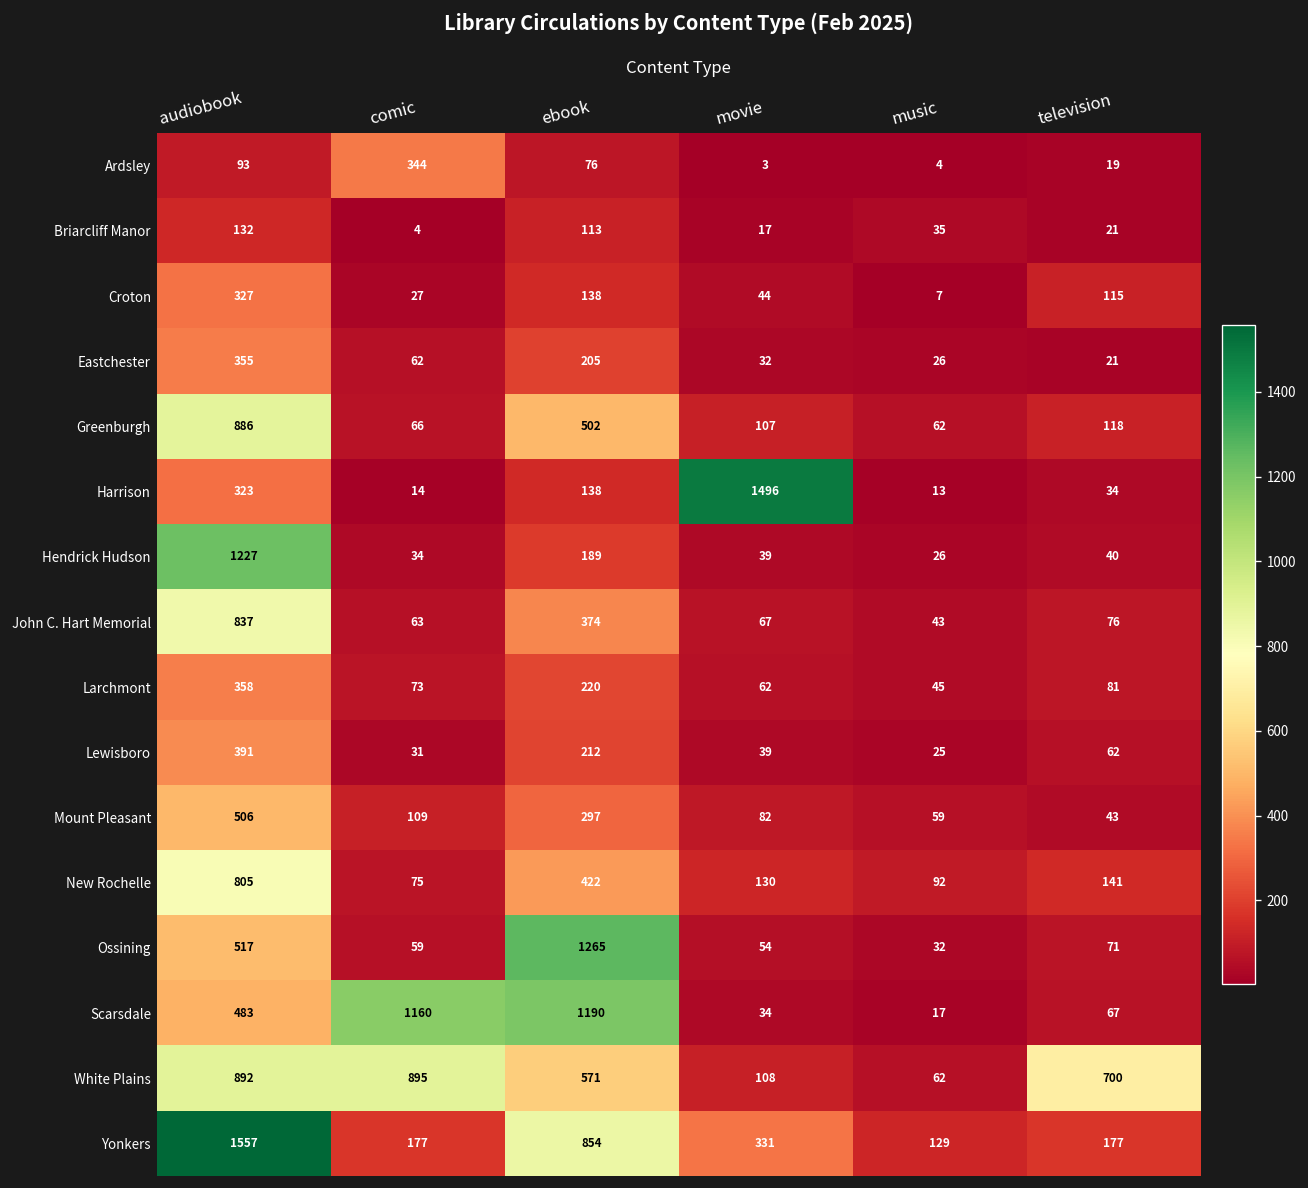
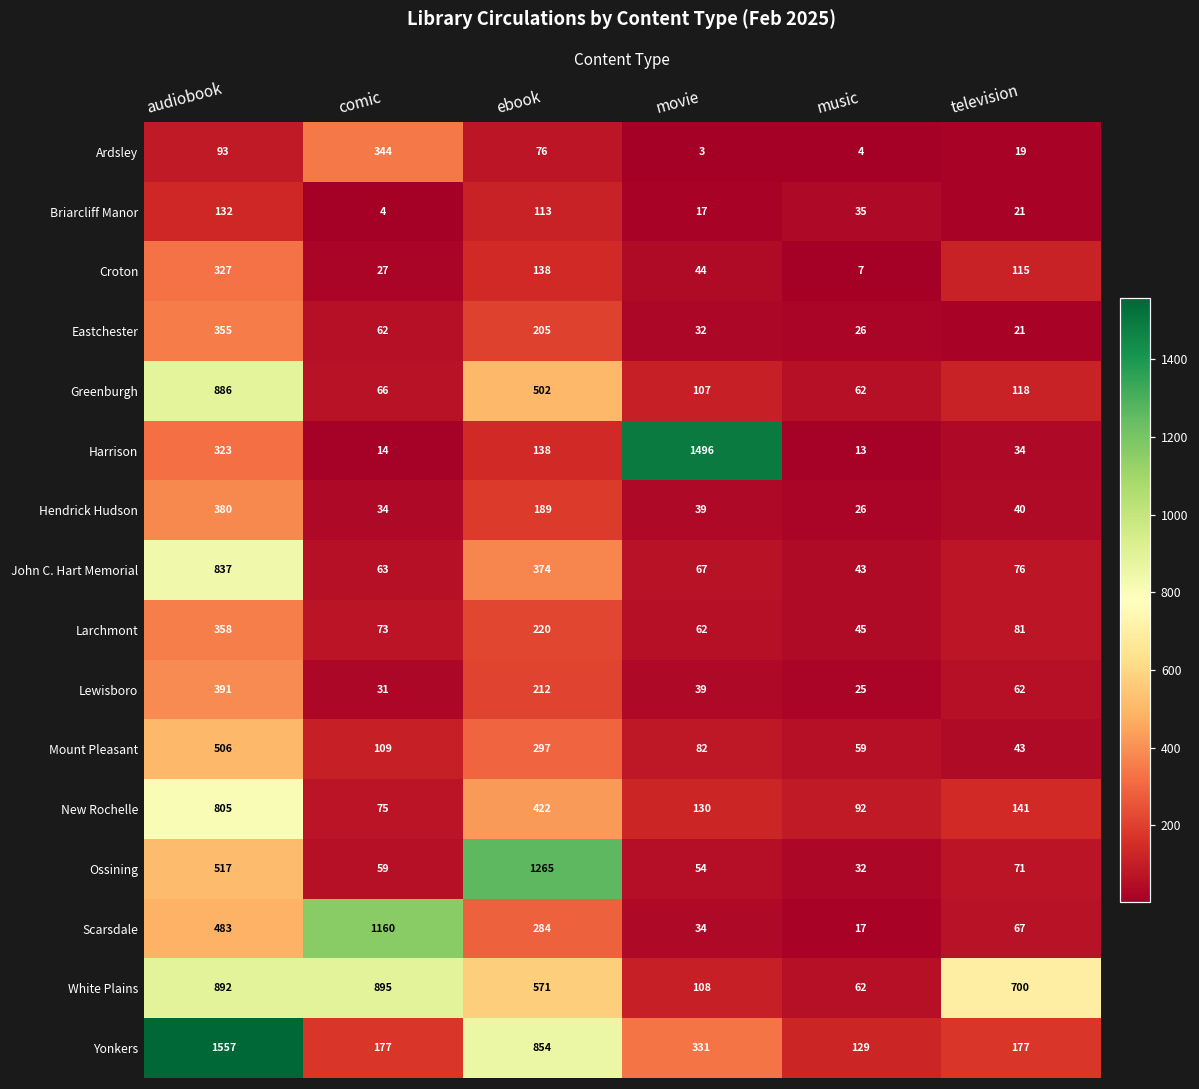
Hendrick Hudson, audiobook: 1227 -> 380
Scarsdale, ebook: 1190 -> 284
